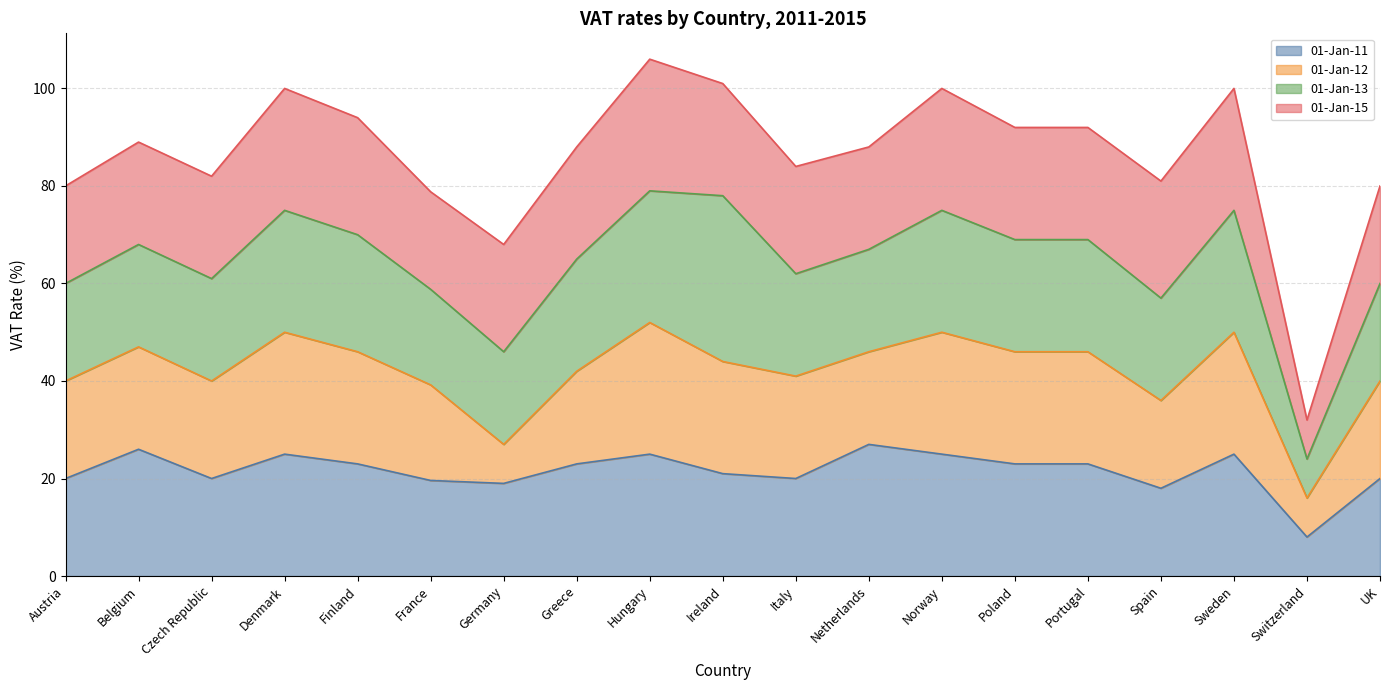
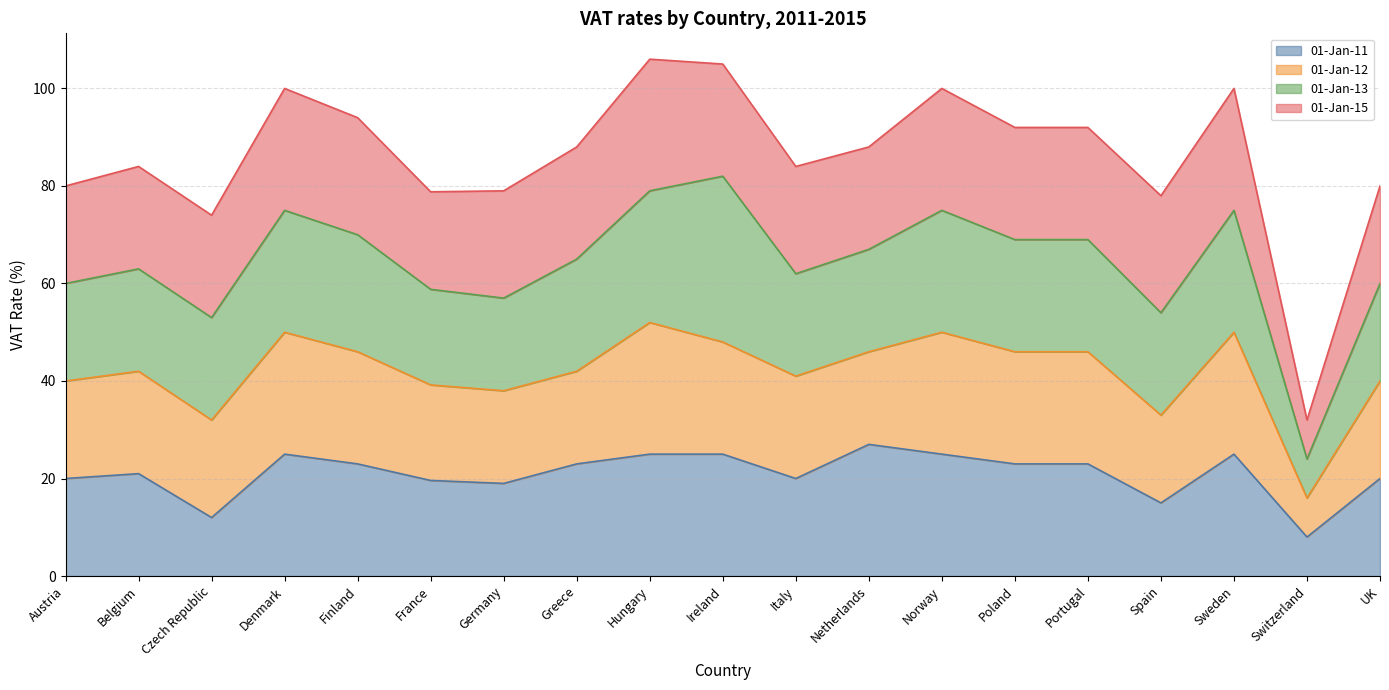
01-Jan-11, Belgium: 26 -> 21
01-Jan-11, Czech Republic: 20 -> 12
01-Jan-12, Germany: 8 -> 19
01-Jan-11, Ireland: 21 -> 25
01-Jan-11, Spain: 18 -> 15
